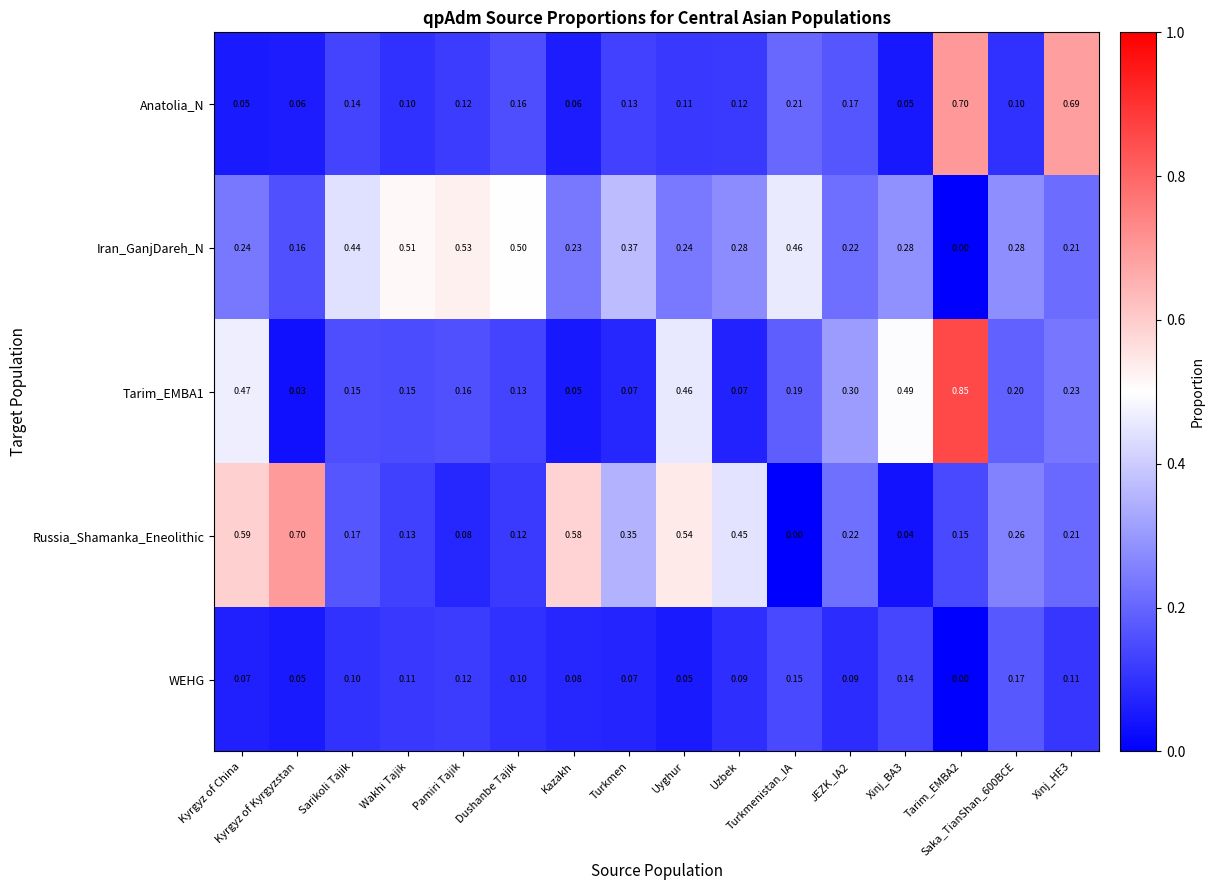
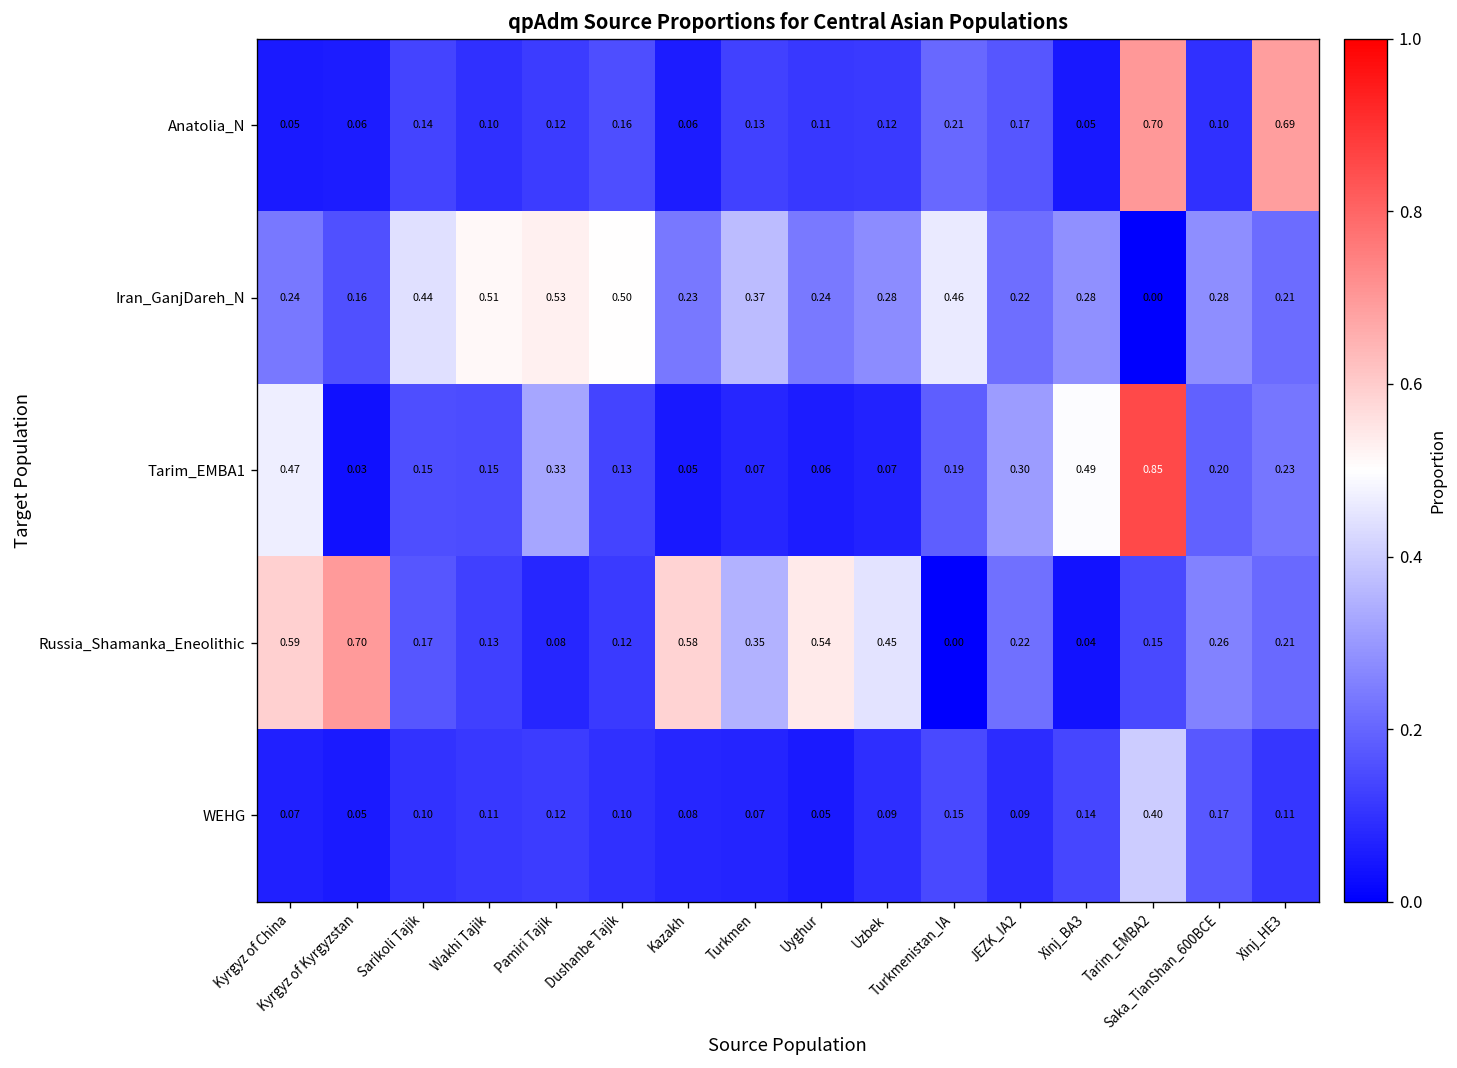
Tarim_EMBA1, Pamiri Tajik: 0.16 -> 0.33
Tarim_EMBA1, Uyghur: 0.46 -> 0.06
WEHG, Tarim_EMBA2: 0.00 -> 0.40
